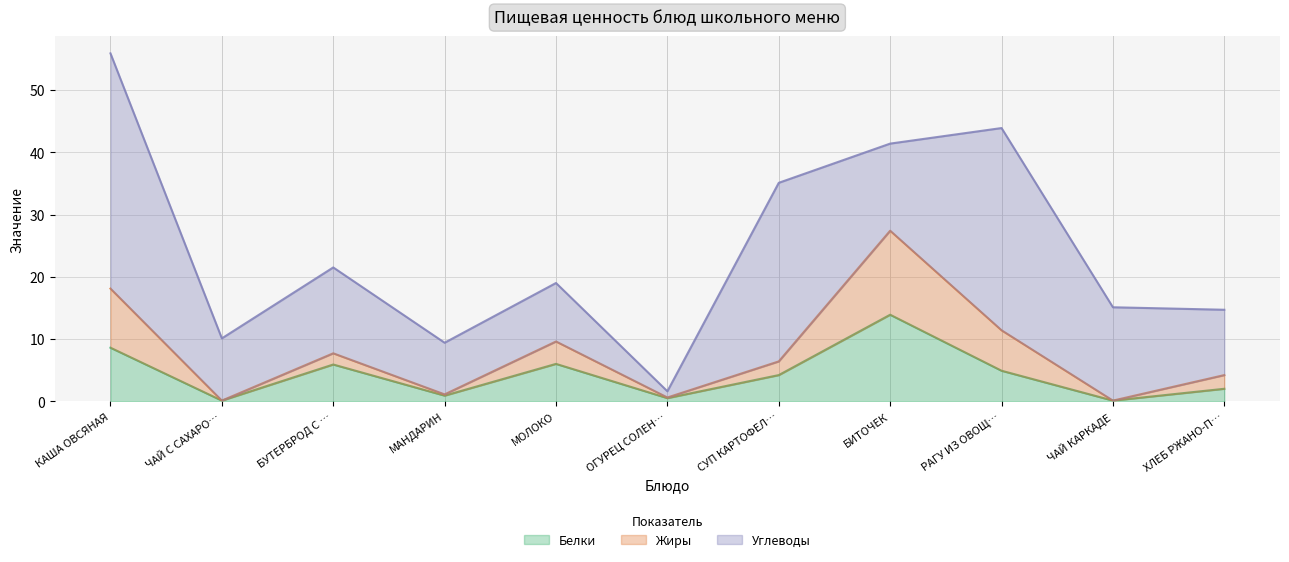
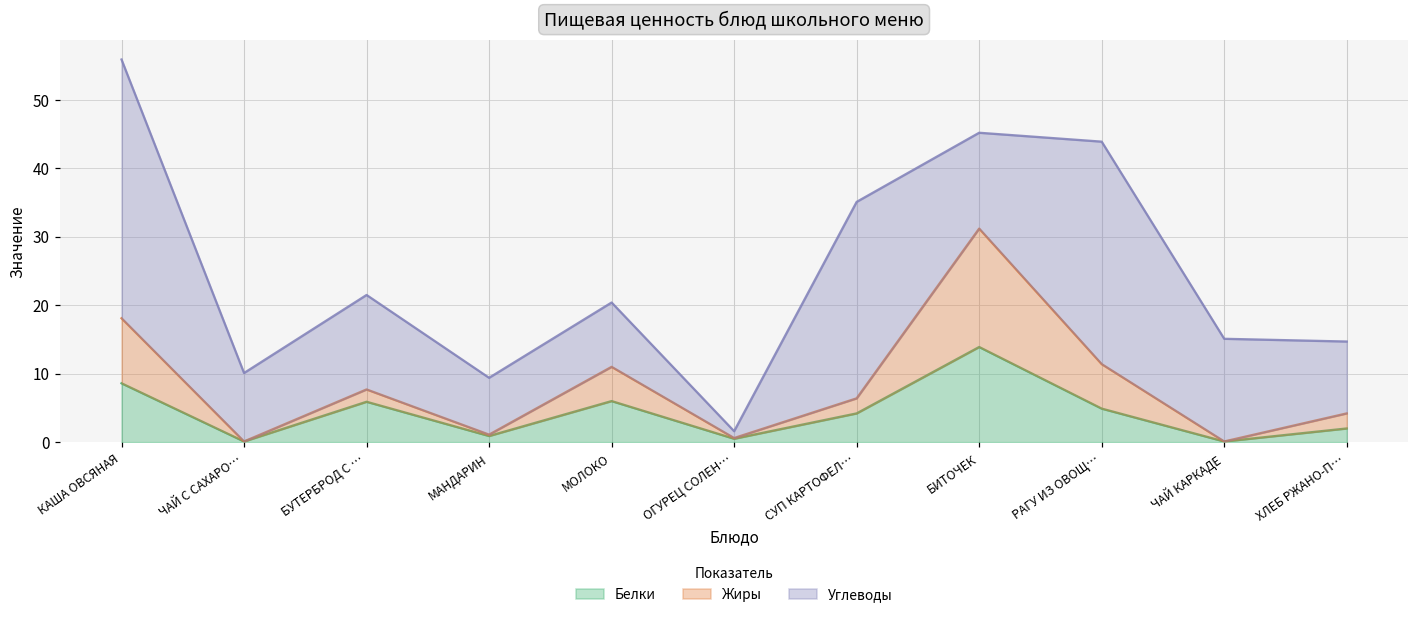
Жиры, МОЛОКО: 4 -> 5
Жиры, БИТОЧЕК: 13 -> 17
